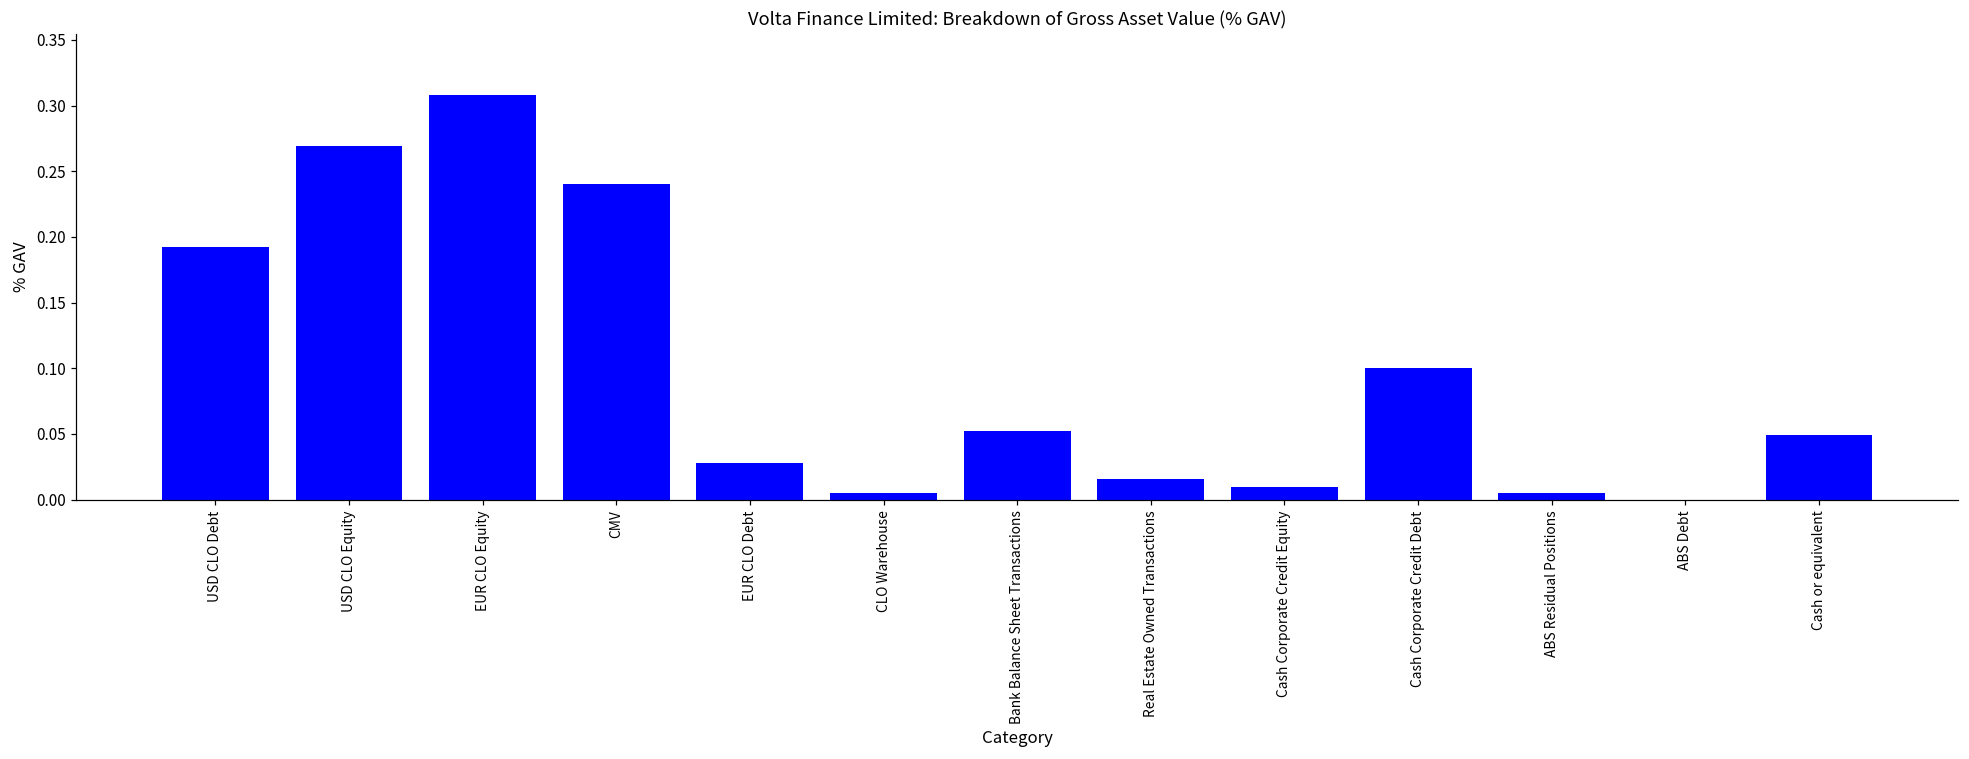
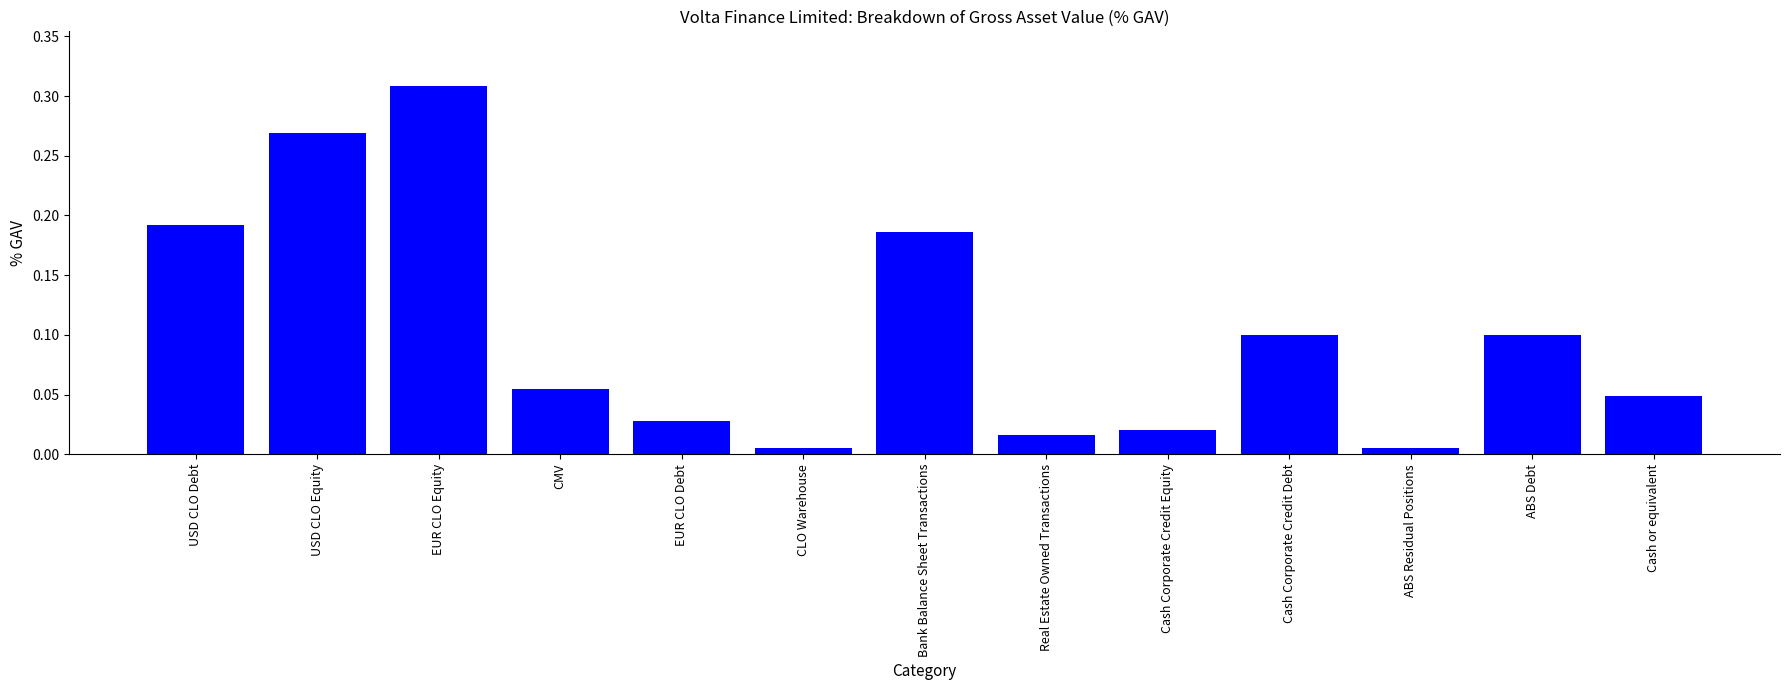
CMV: 0.240 -> 0.055
Bank Balance Sheet Transactions: 0.052 -> 0.186
Cash Corporate Credit Equity: 0.01 -> 0.02
ABS Debt: 0.0 -> 0.1
